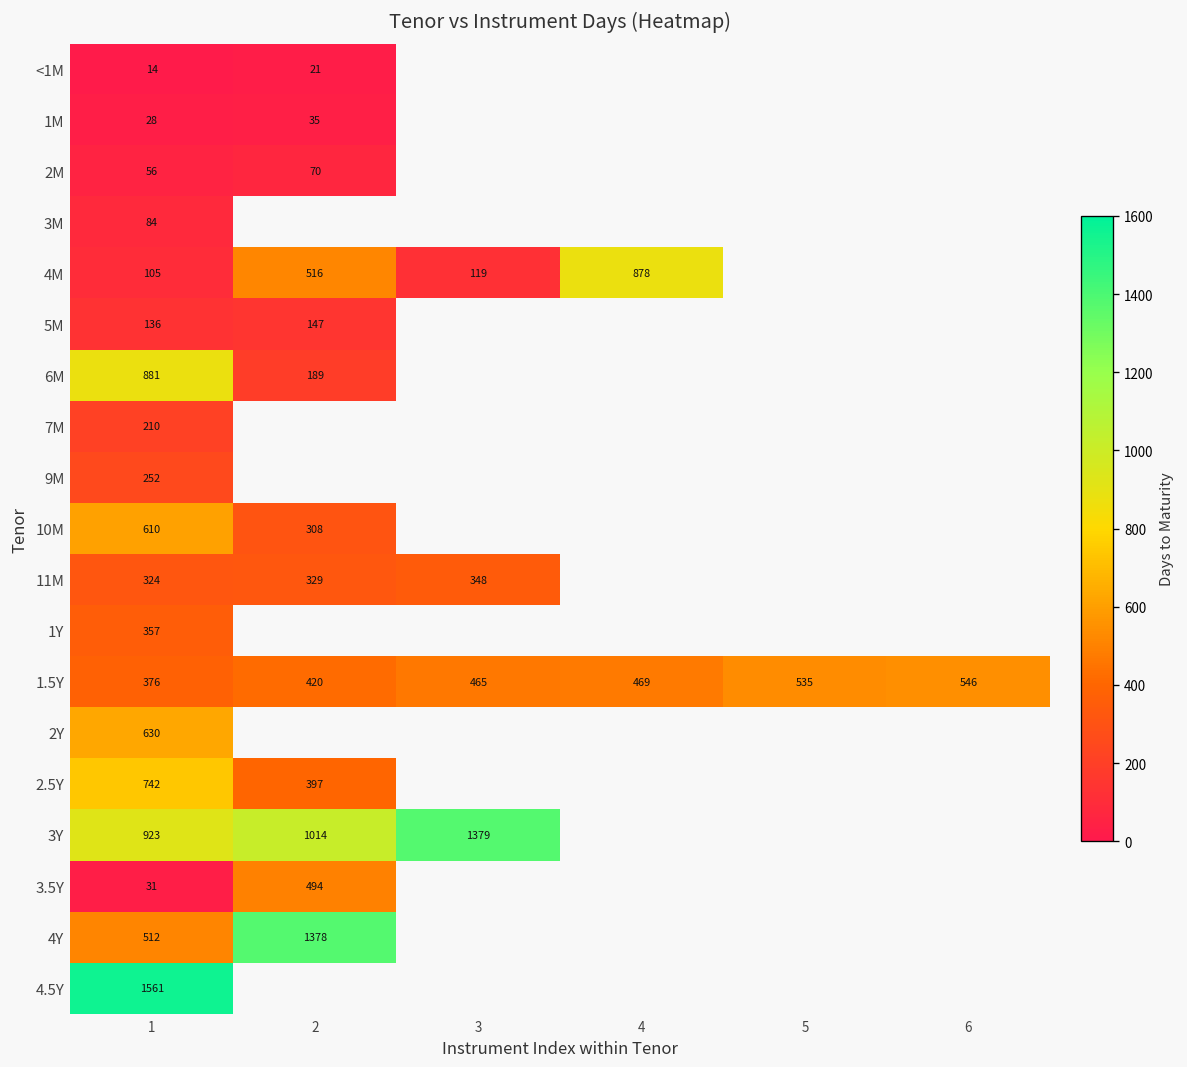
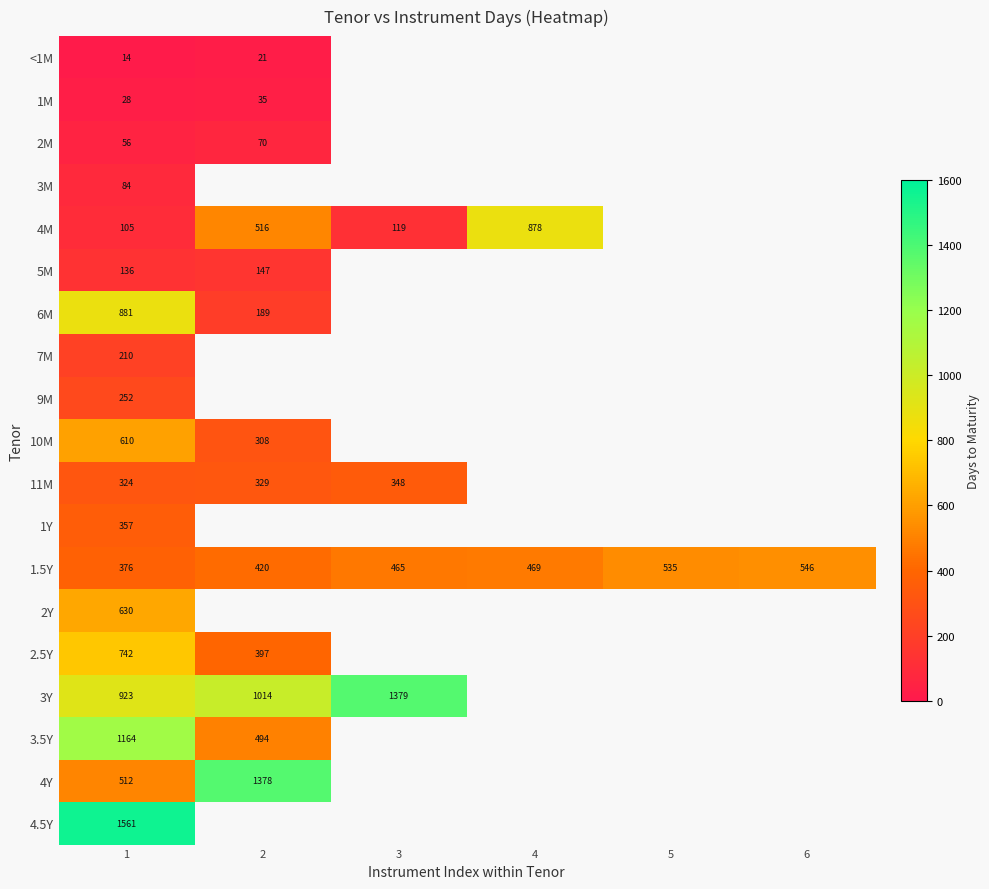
3.5Y, 1: 31 -> 1164
